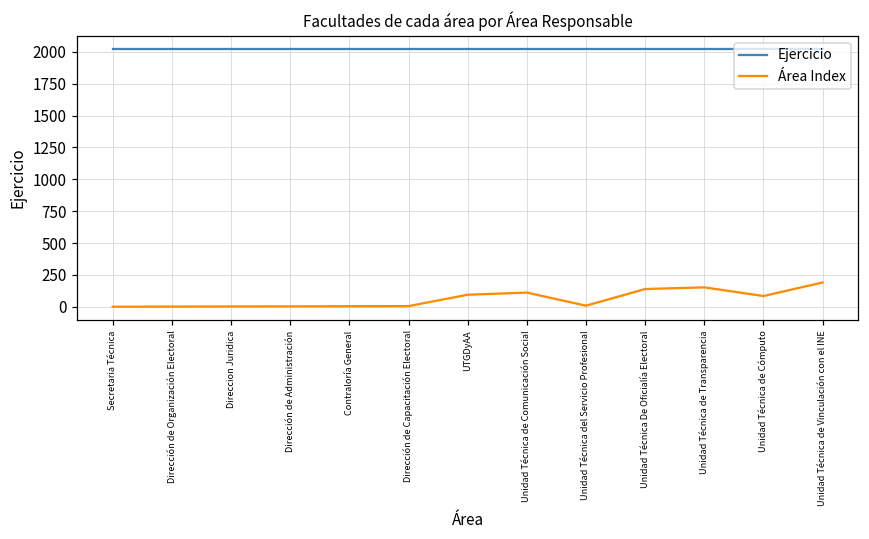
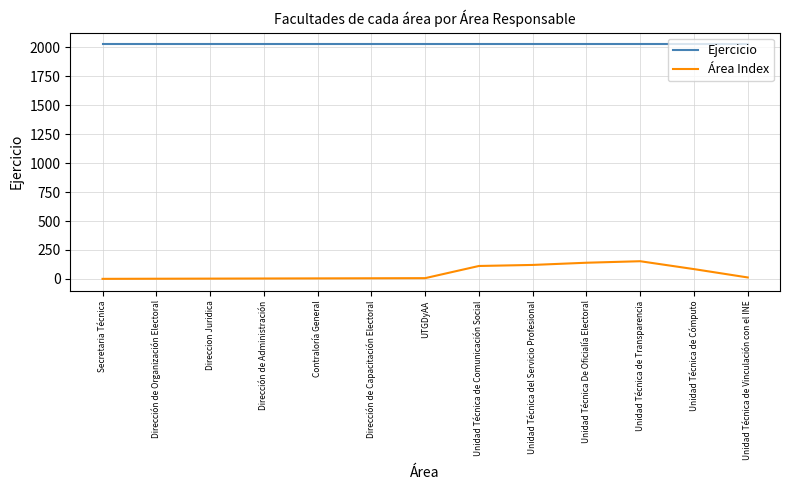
Área Index, UTGDyAA: 100 -> 10
Área Index, Unidad Técnica del Servicio Profesional: 10 -> 120
Área Index, Unidad Técnica de Vinculación con el INE: 190 -> 10
